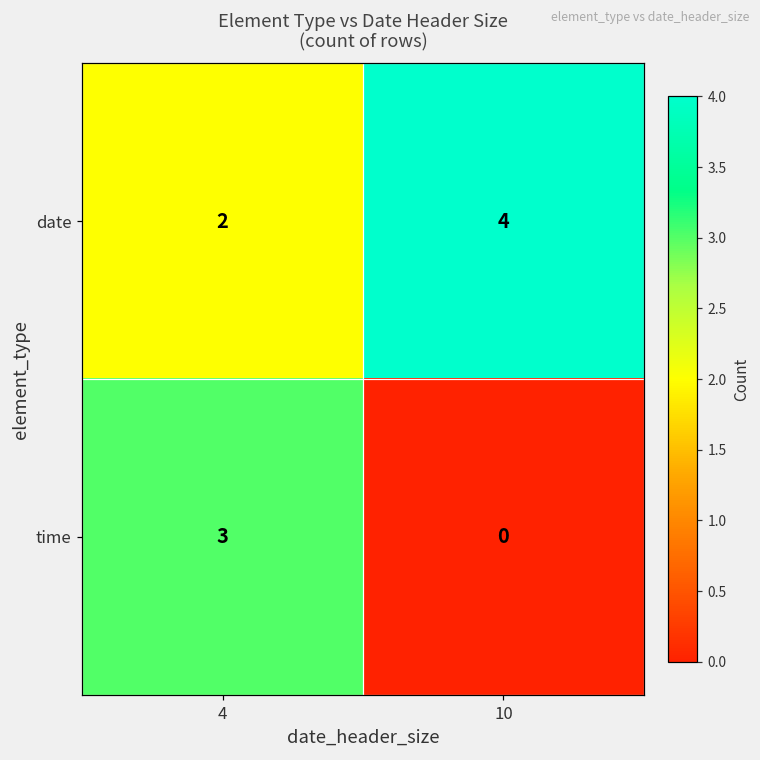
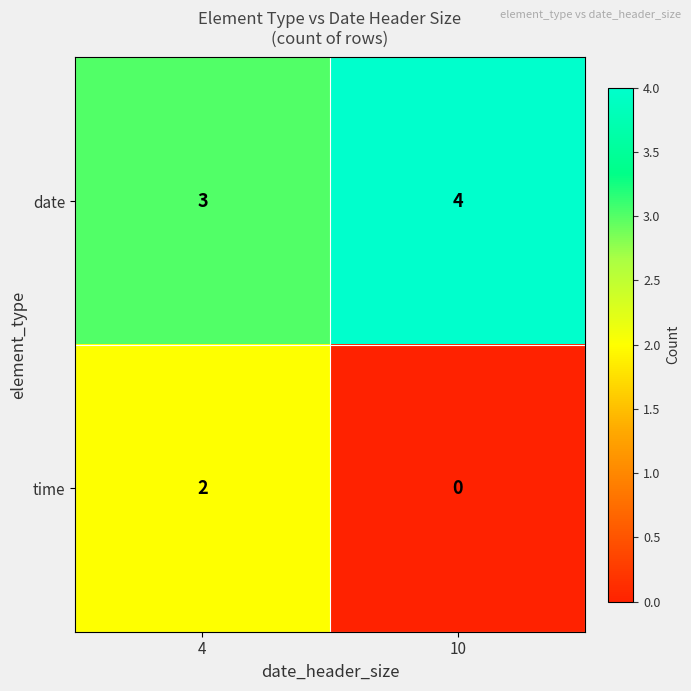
date, 4: 2 -> 3
time, 4: 3 -> 2
